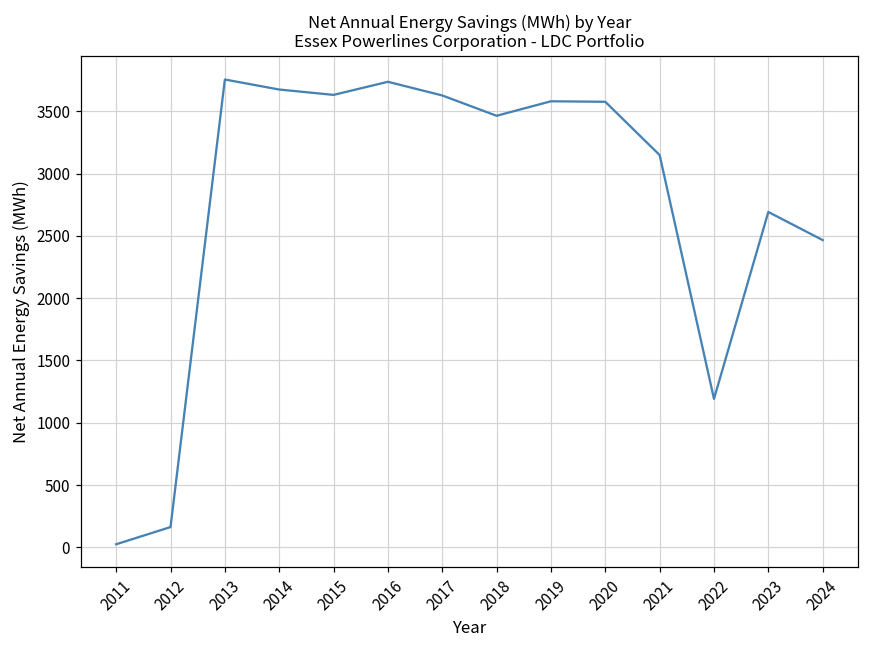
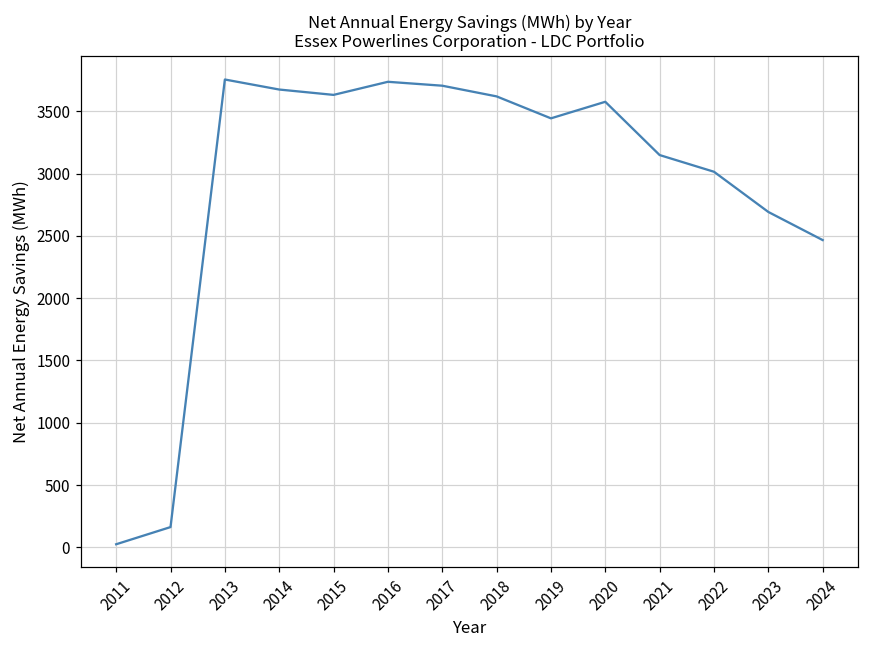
2017: 3630 -> 3710
2018: 3460 -> 3620
2019: 3580 -> 3440
2022: 1190 -> 3020
